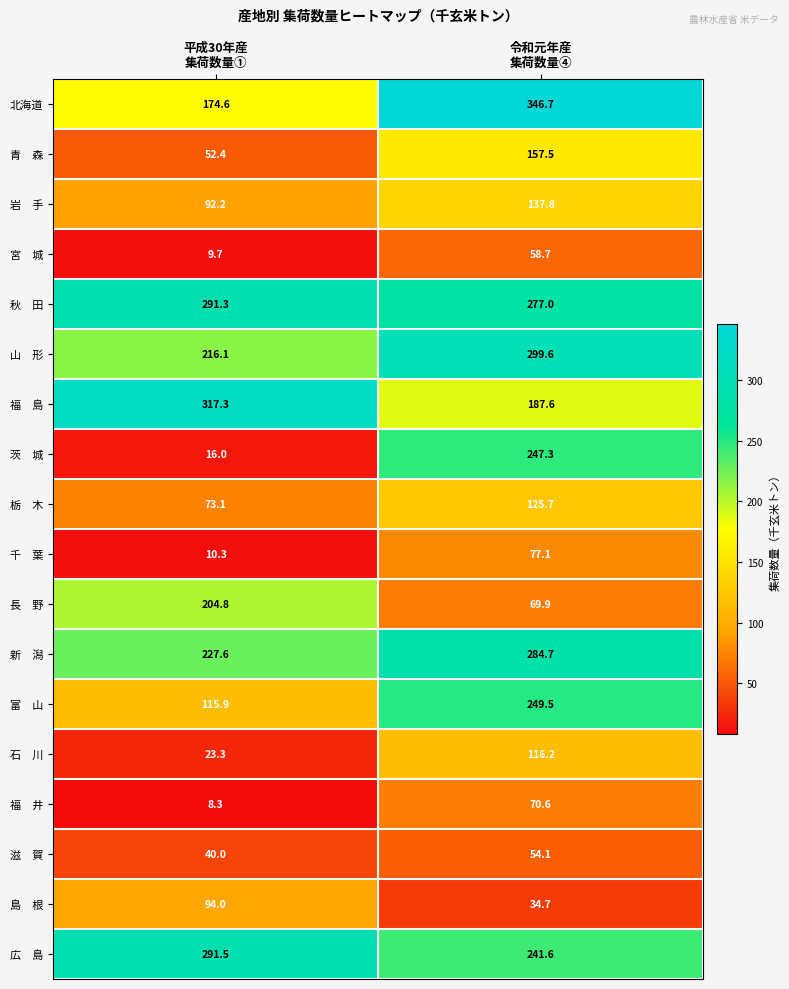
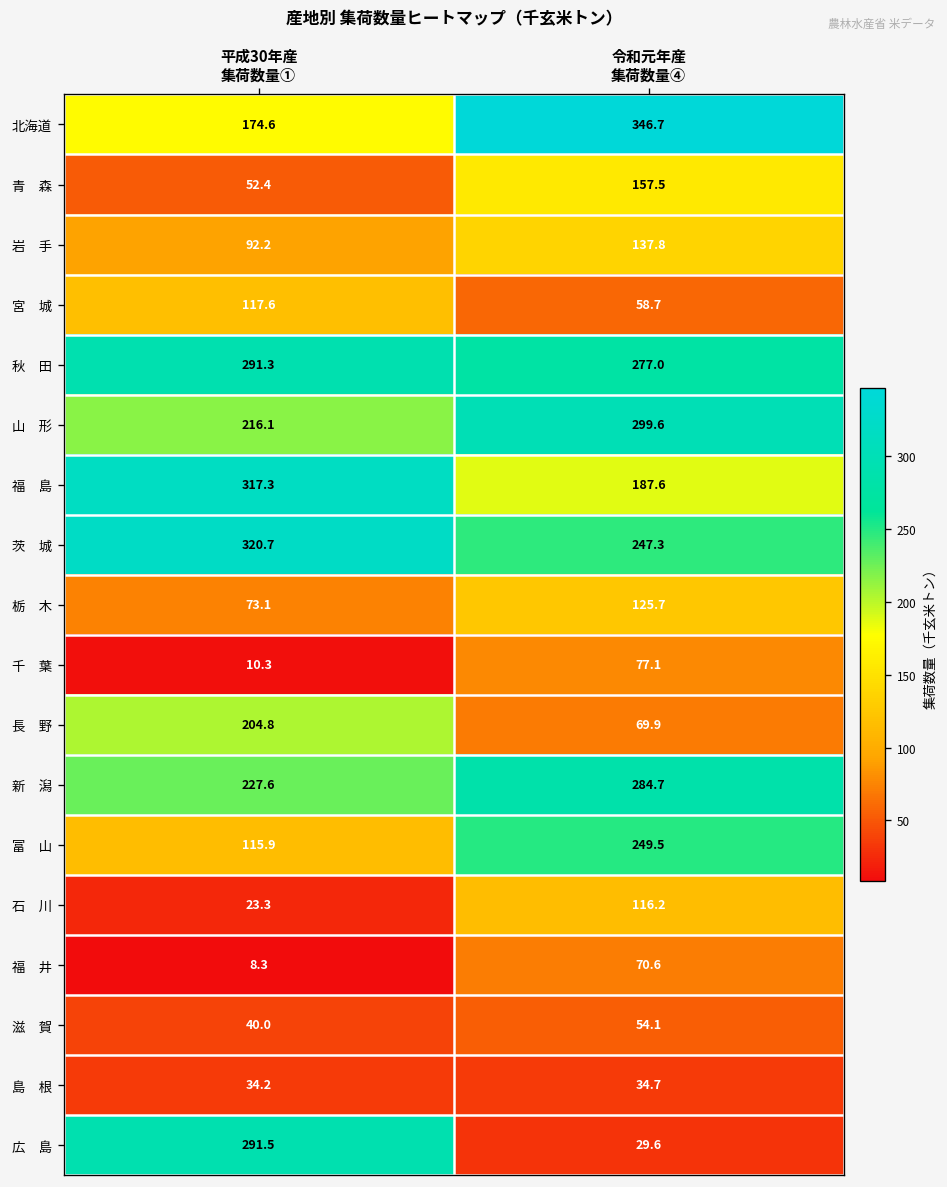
宮 城, 平成30年産 集荷数量①: 9.7 -> 117.6
茨 城, 平成30年産 集荷数量①: 16.0 -> 320.7
島 根, 平成30年産 集荷数量①: 94.0 -> 34.2
広 島, 令和元年産 集荷数量④: 241.6 -> 29.6
